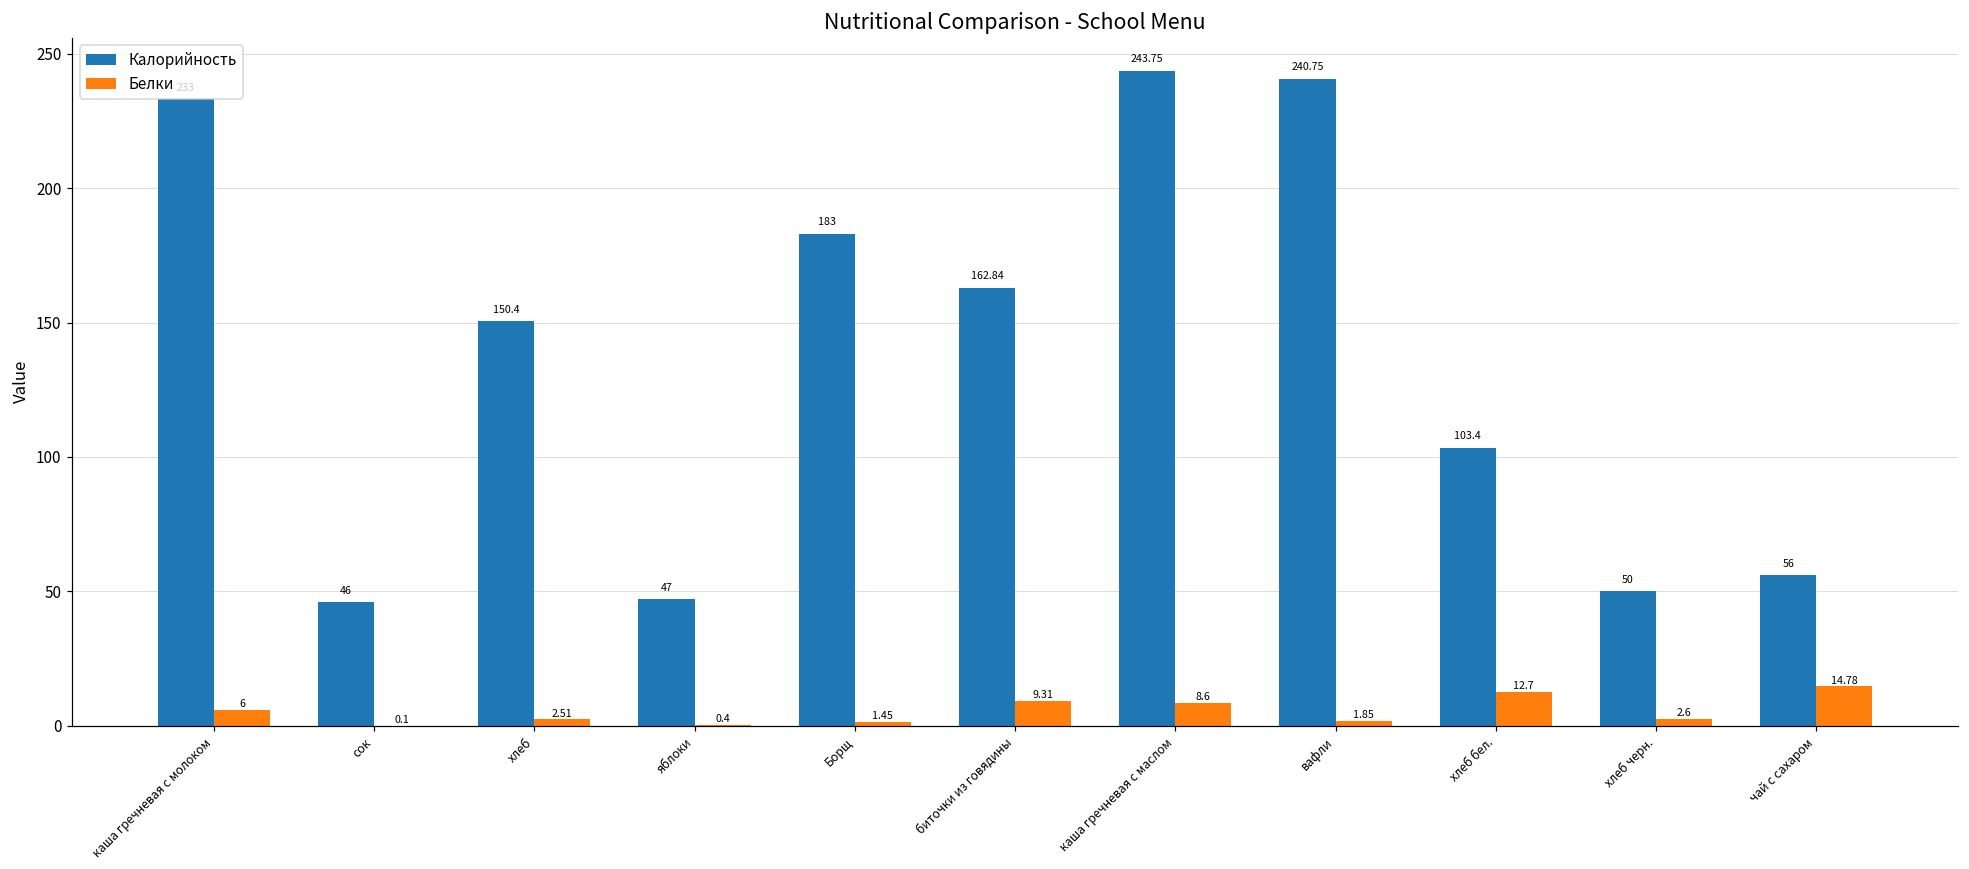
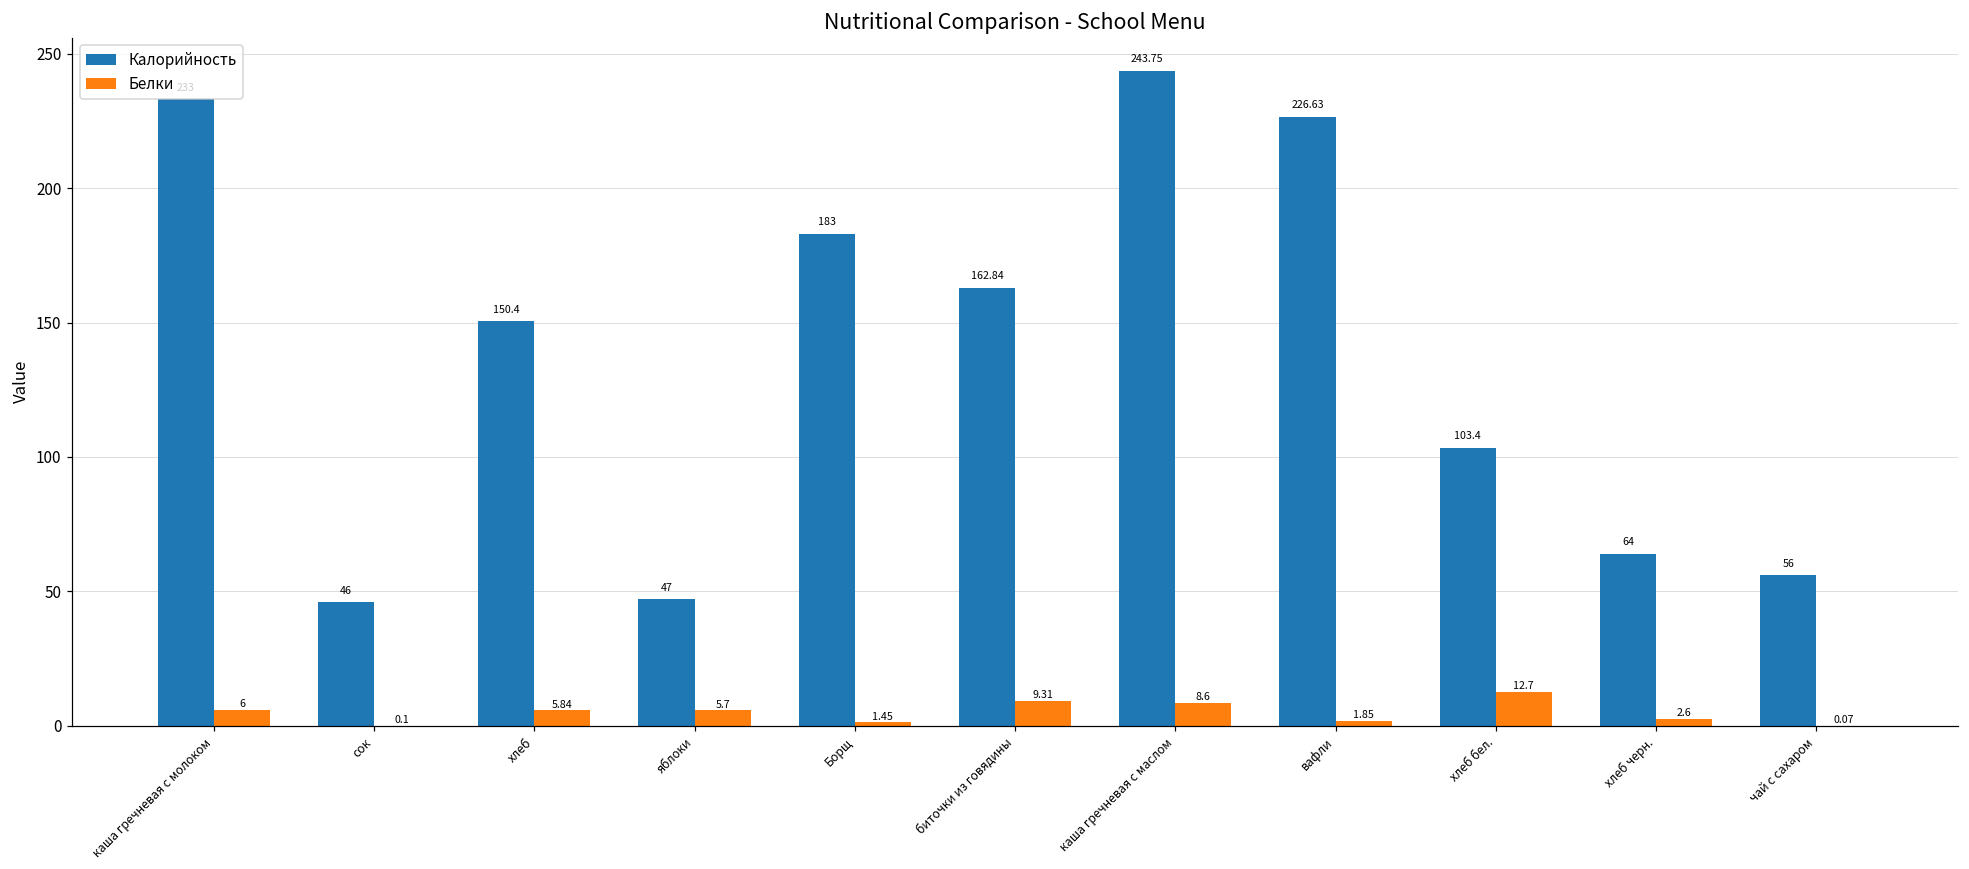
Белки, хлеб: 2.51 -> 5.84
Белки, яблоки: 0.4 -> 5.7
Калорийность, вафли: 240.75 -> 226.63
Калорийность, хлеб черн.: 50 -> 64
Белки, чай с сахаром: 14.78 -> 0.07
